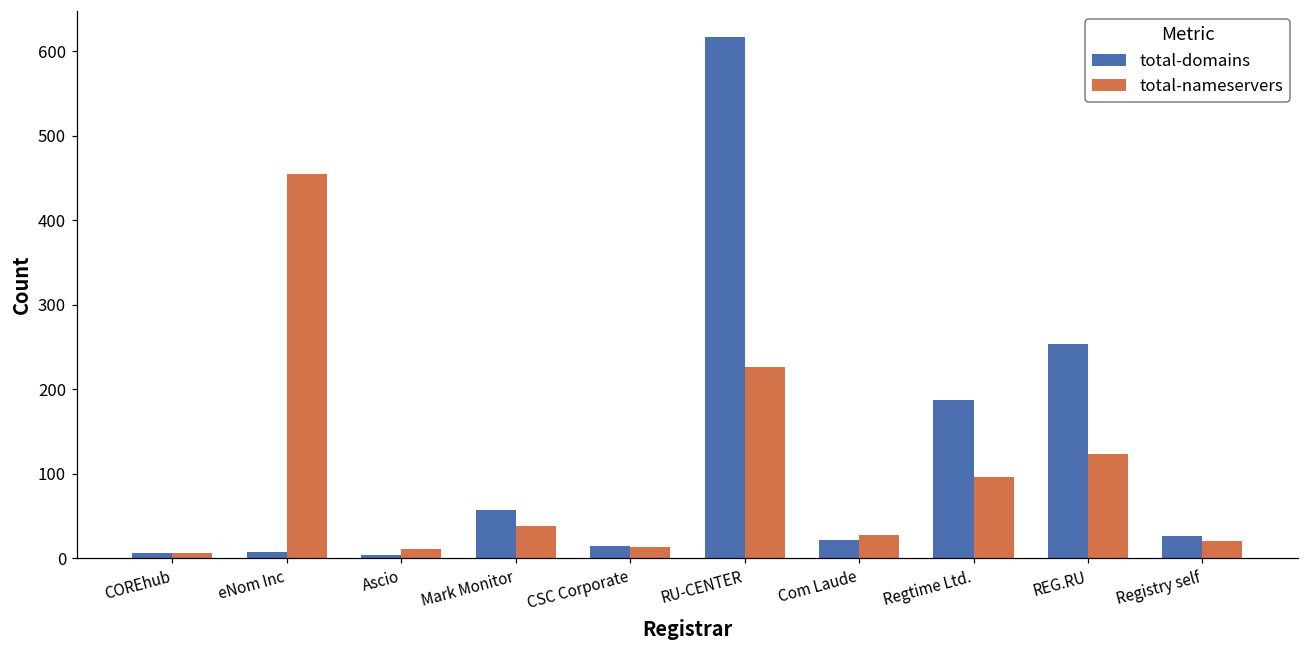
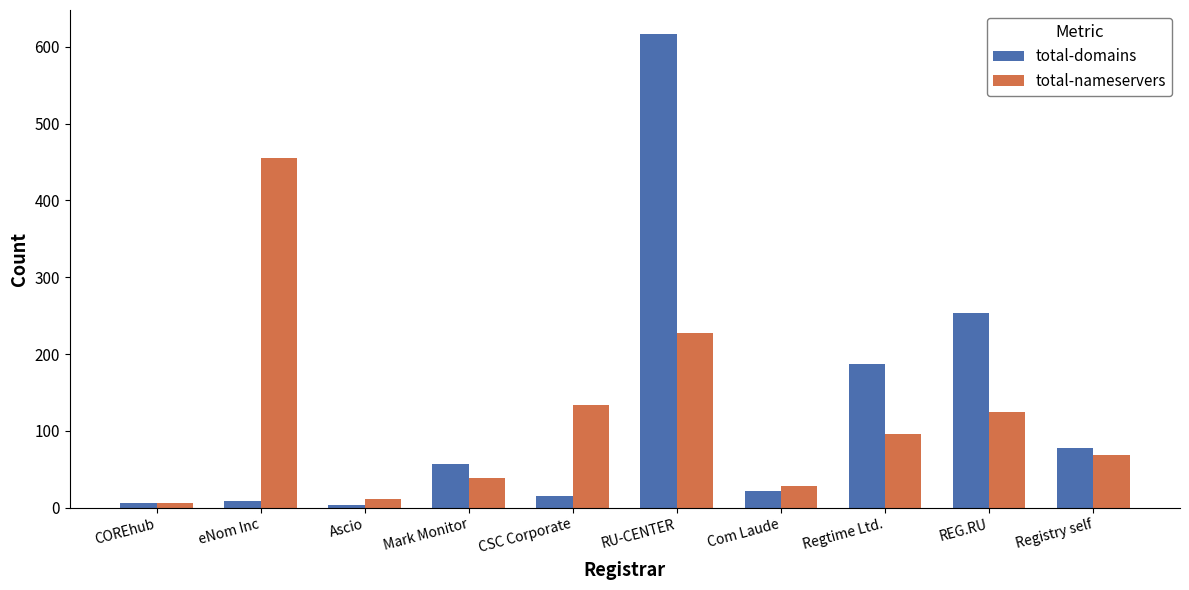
total-nameservers, CSC Corporate: 10 -> 130
total-domains, Registry self: 30 -> 80
total-nameservers, Registry self: 20 -> 70
